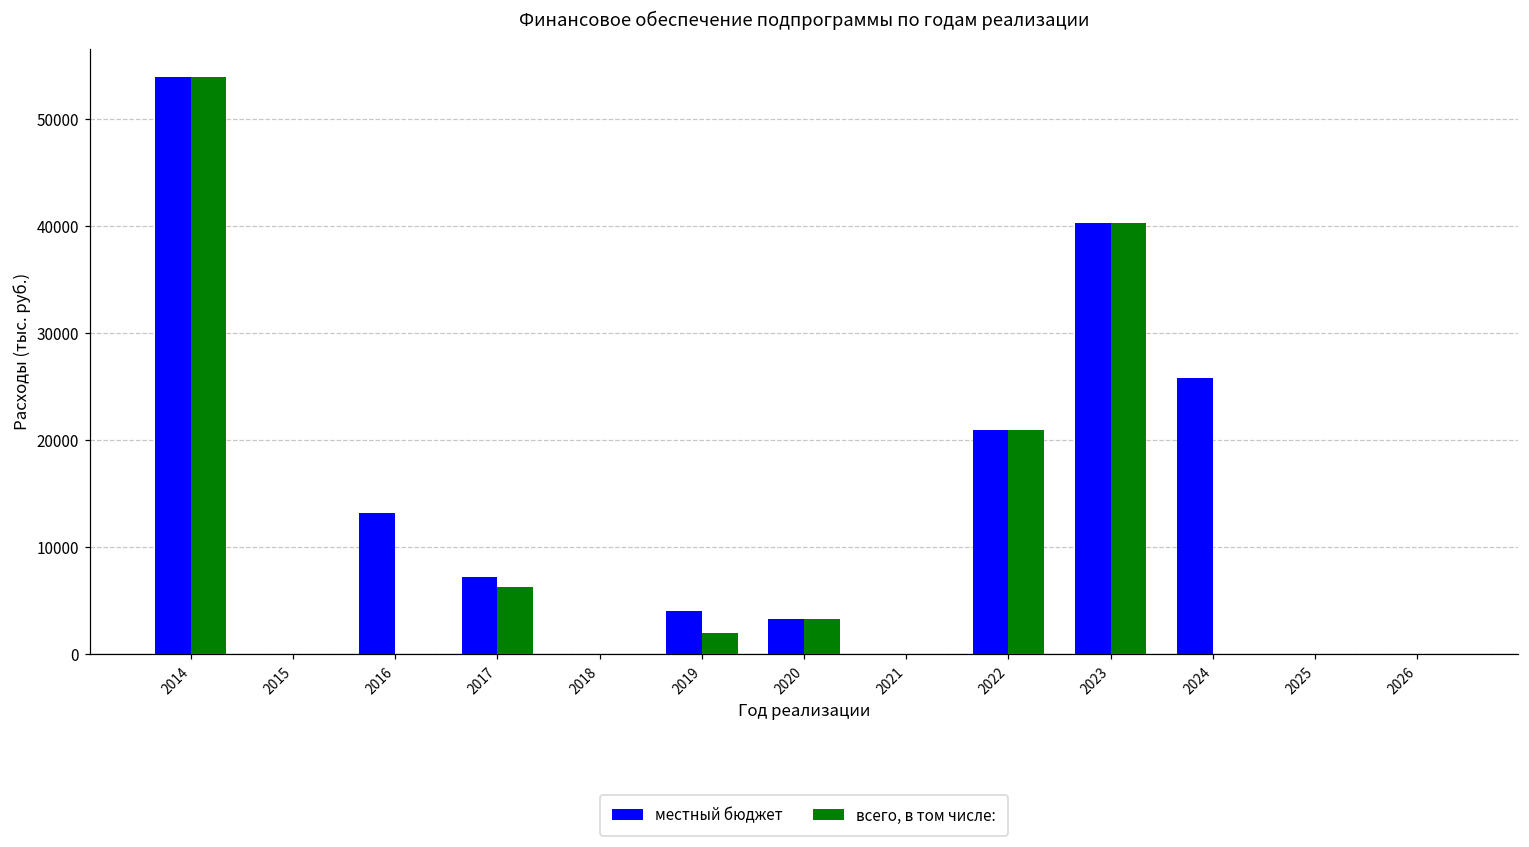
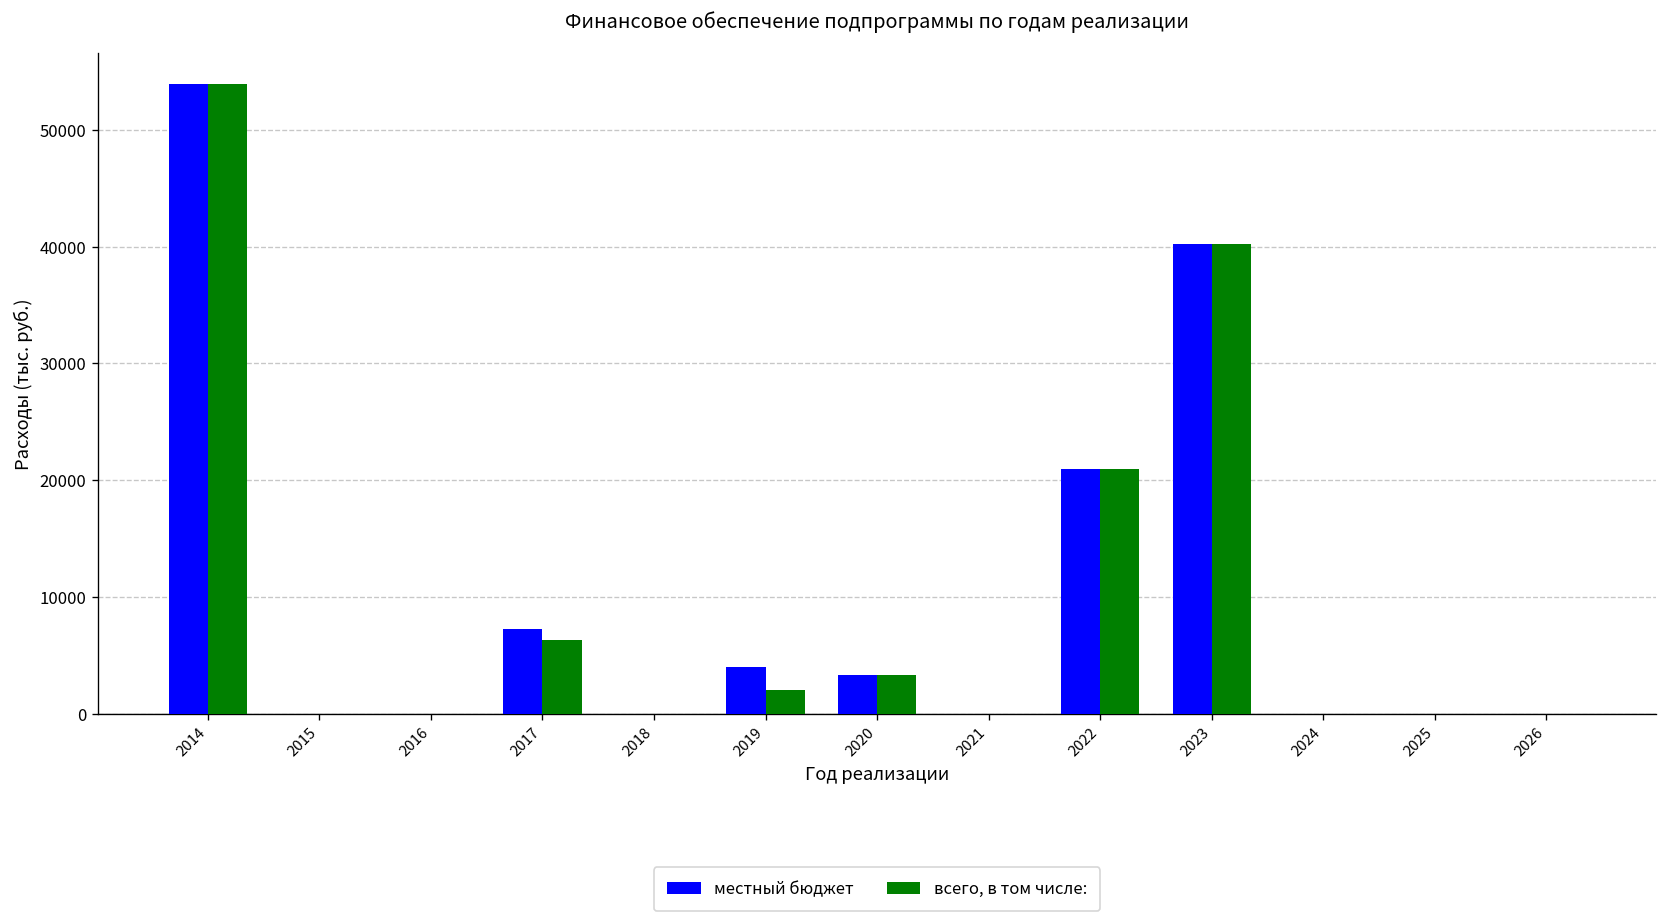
местный бюджет, 2016: 13000 -> 0
местный бюджет, 2024: 26000 -> 0
